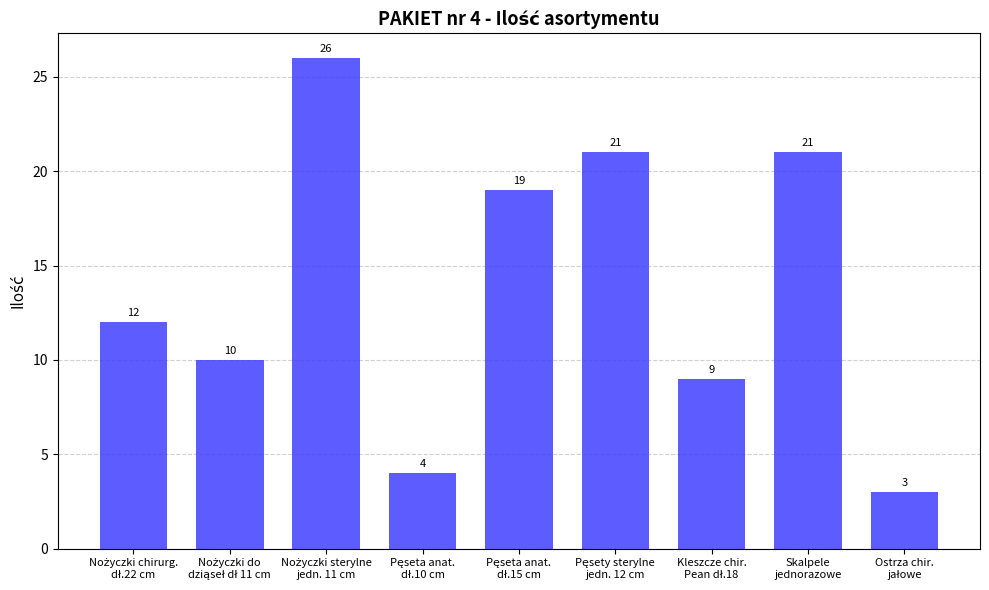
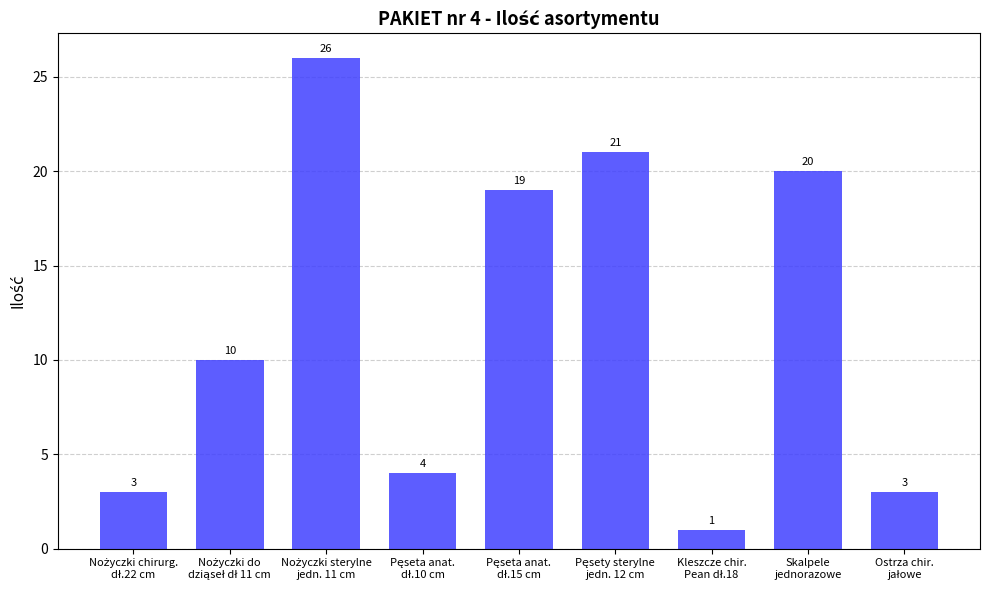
Nożyczki chirurg. dł.22 cm: 12 -> 3
Kleszcze chir. Pean dł.18: 9 -> 1
Skalpele jednorazowe: 21 -> 20
